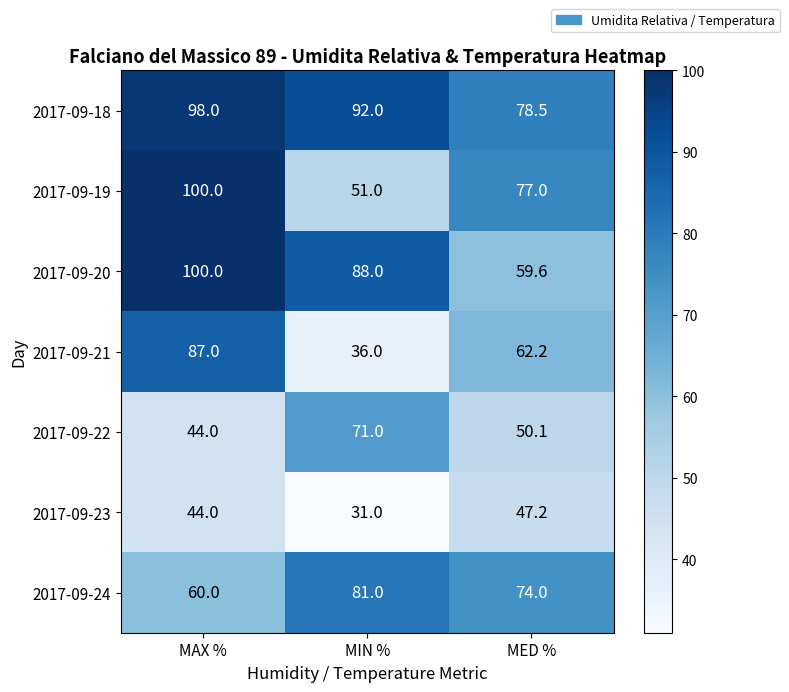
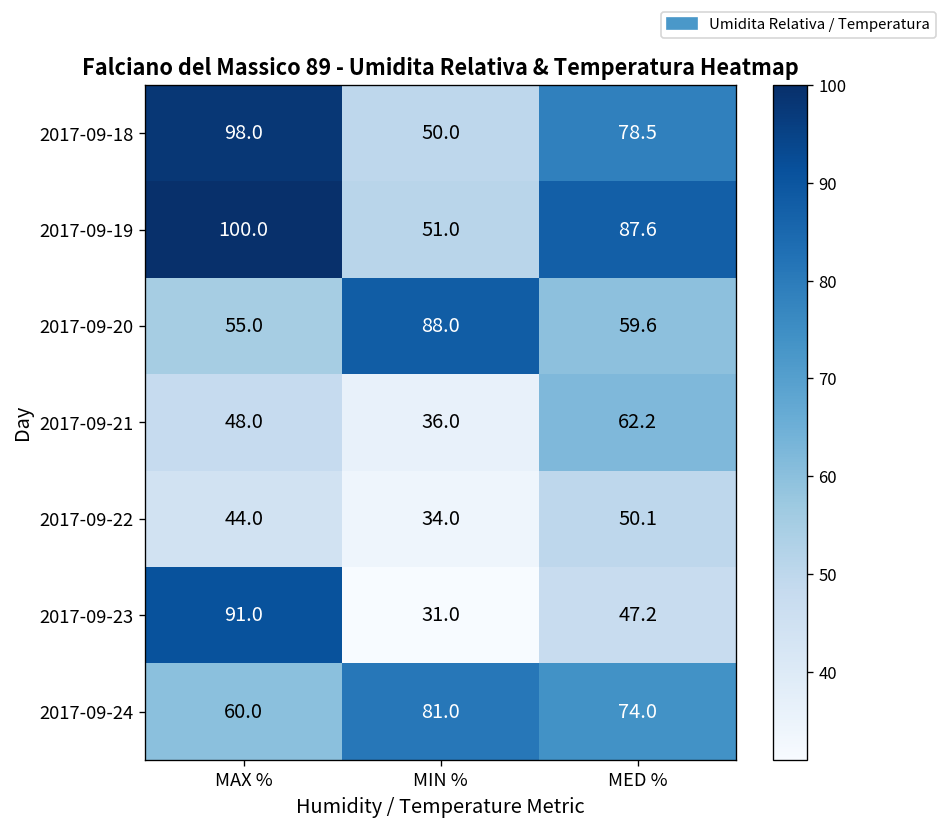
2017-09-18, MIN %: 92.0 -> 50.0
2017-09-19, MED %: 77.0 -> 87.6
2017-09-20, MAX %: 100.0 -> 55.0
2017-09-21, MAX %: 87.0 -> 48.0
2017-09-22, MIN %: 71.0 -> 34.0
2017-09-23, MAX %: 44.0 -> 91.0
